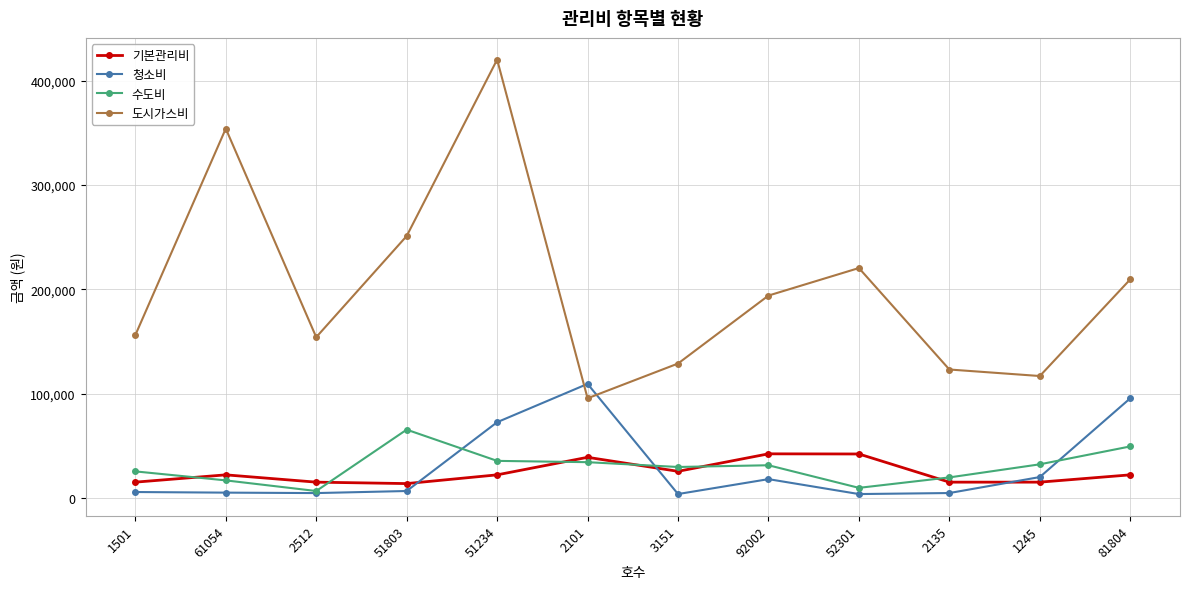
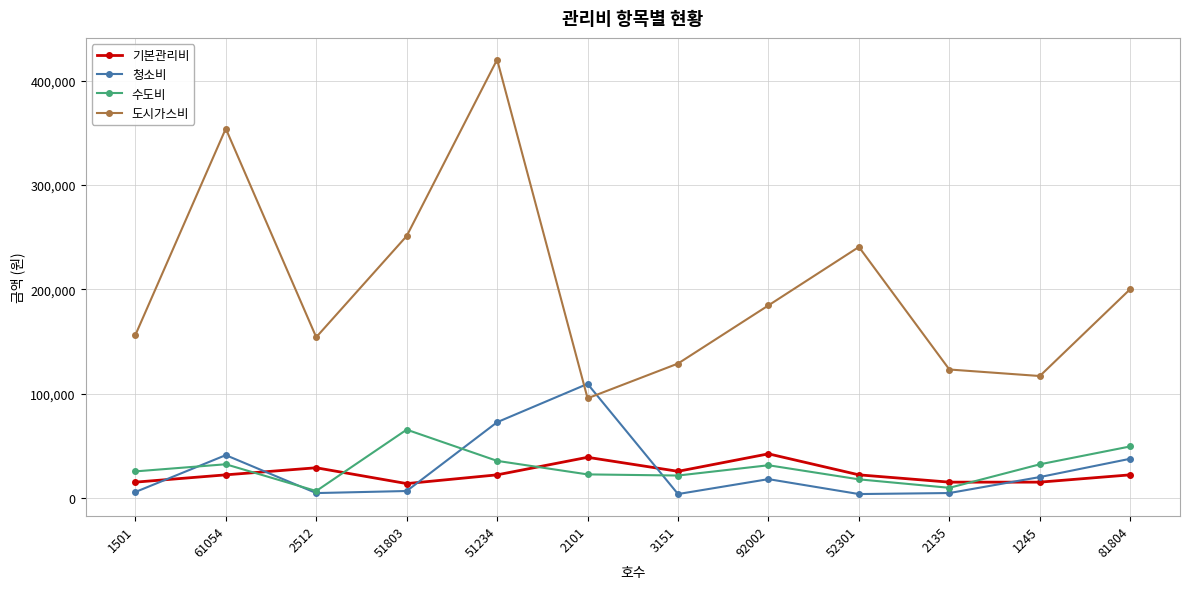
청소비, 61054: 5,000 -> 41,000
수도비, 61054: 17,000 -> 32,000
기본관리비, 2512: 15,000 -> 29,000
수도비, 2101: 34,000 -> 22,000
수도비, 3151: 30,000 -> 21,000
도시가스비, 92002: 194,000 -> 185,000
기본관리비, 52301: 42,000 -> 22,000
수도비, 52301: 10,000 -> 18,000
도시가스비, 52301: 220,000 -> 241,000
수도비, 2135: 20,000 -> 10,000
청소비, 81804: 95,000 -> 37,000
도시가스비, 81804: 209,000 -> 200,000
